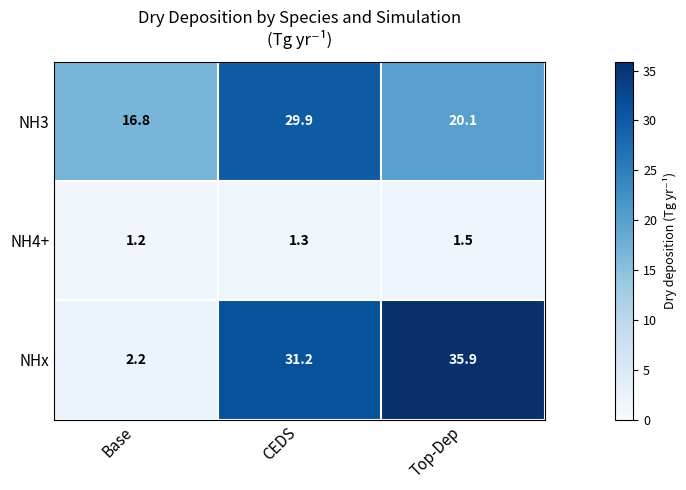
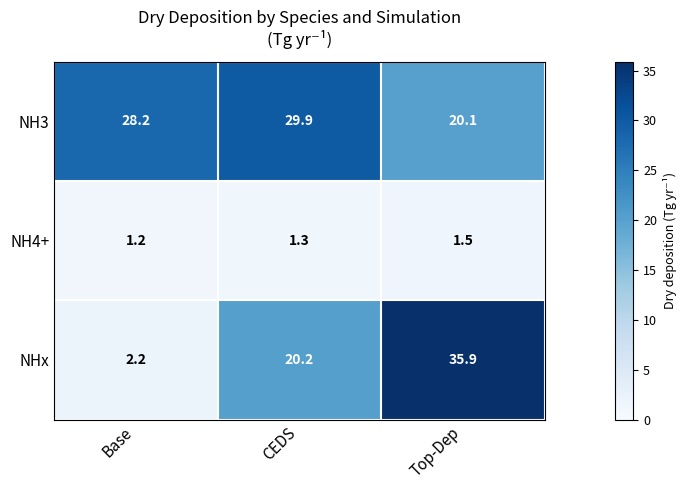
NH3, Base: 16.8 -> 28.2
NHx, CEDS: 31.2 -> 20.2
